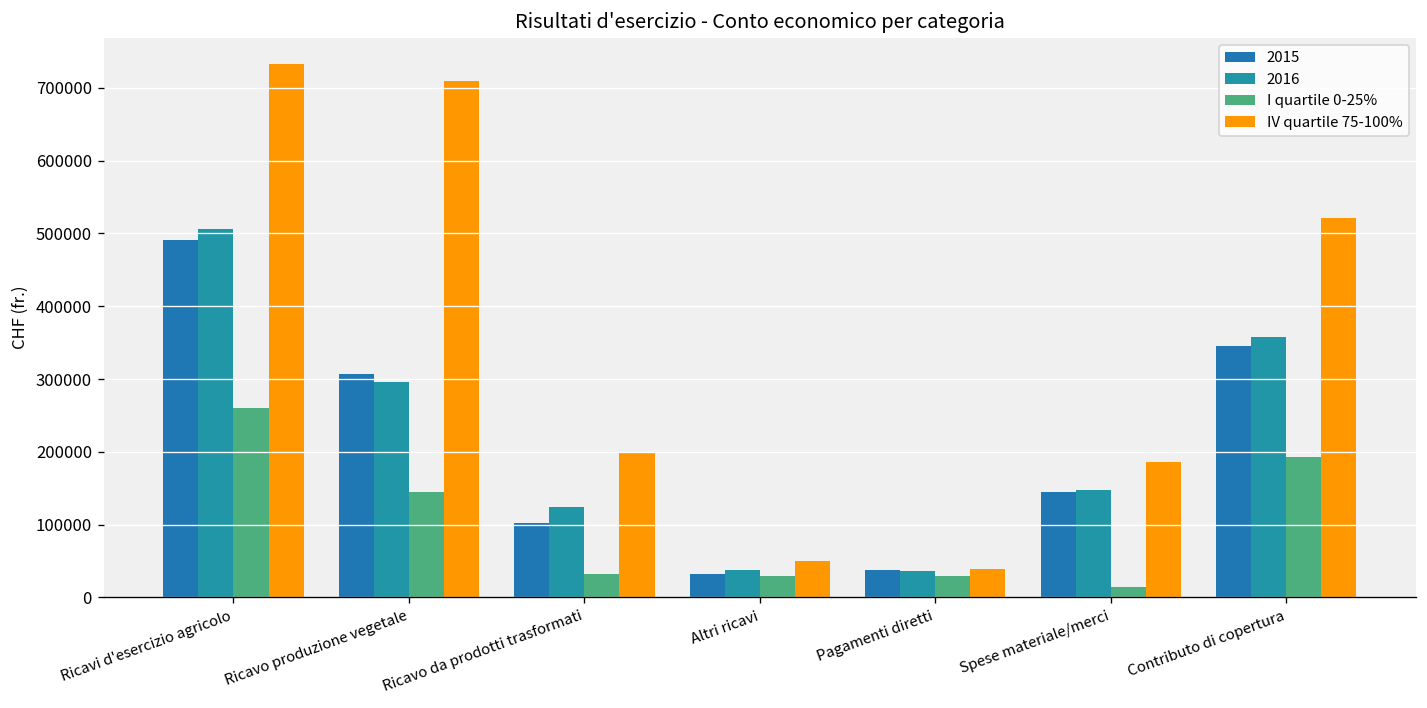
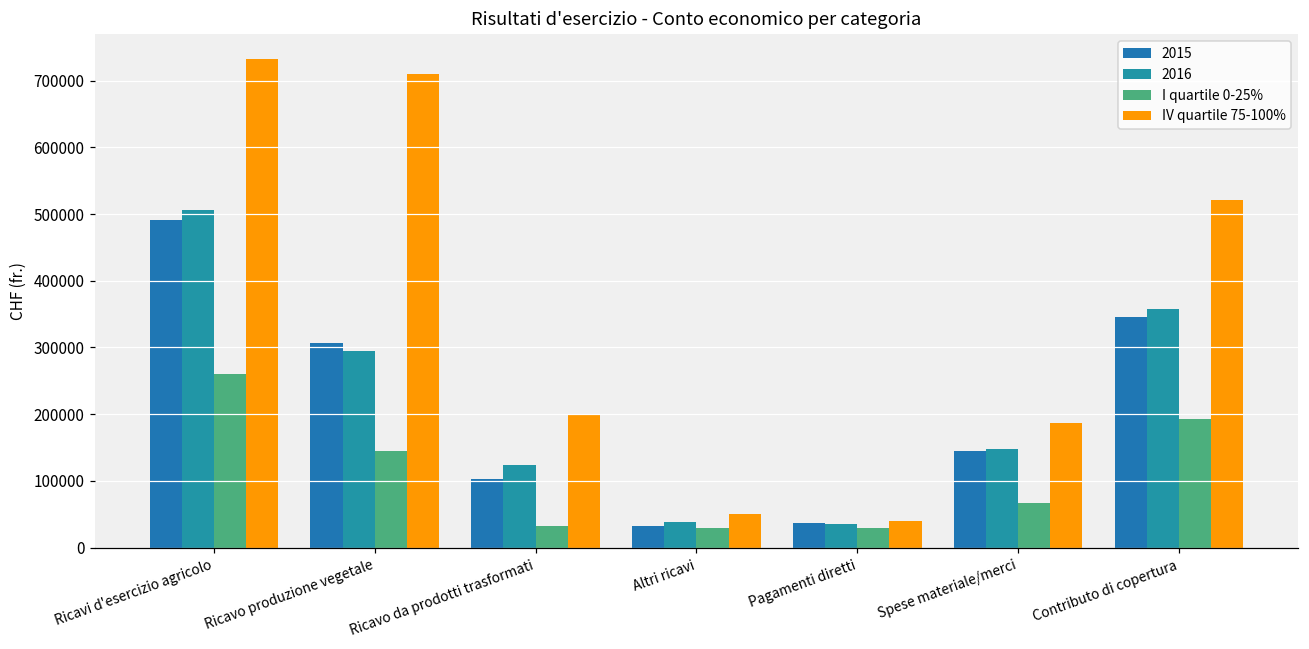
I quartile 0-25%, Spese materiale/merci: 10000 -> 70000
